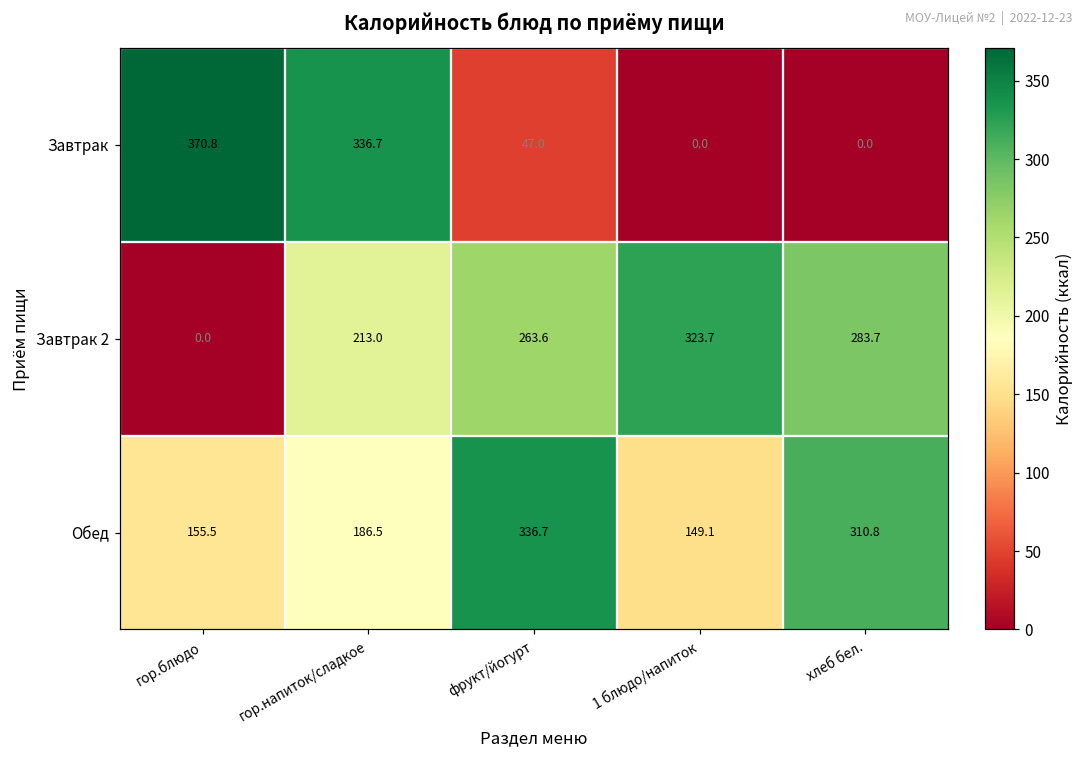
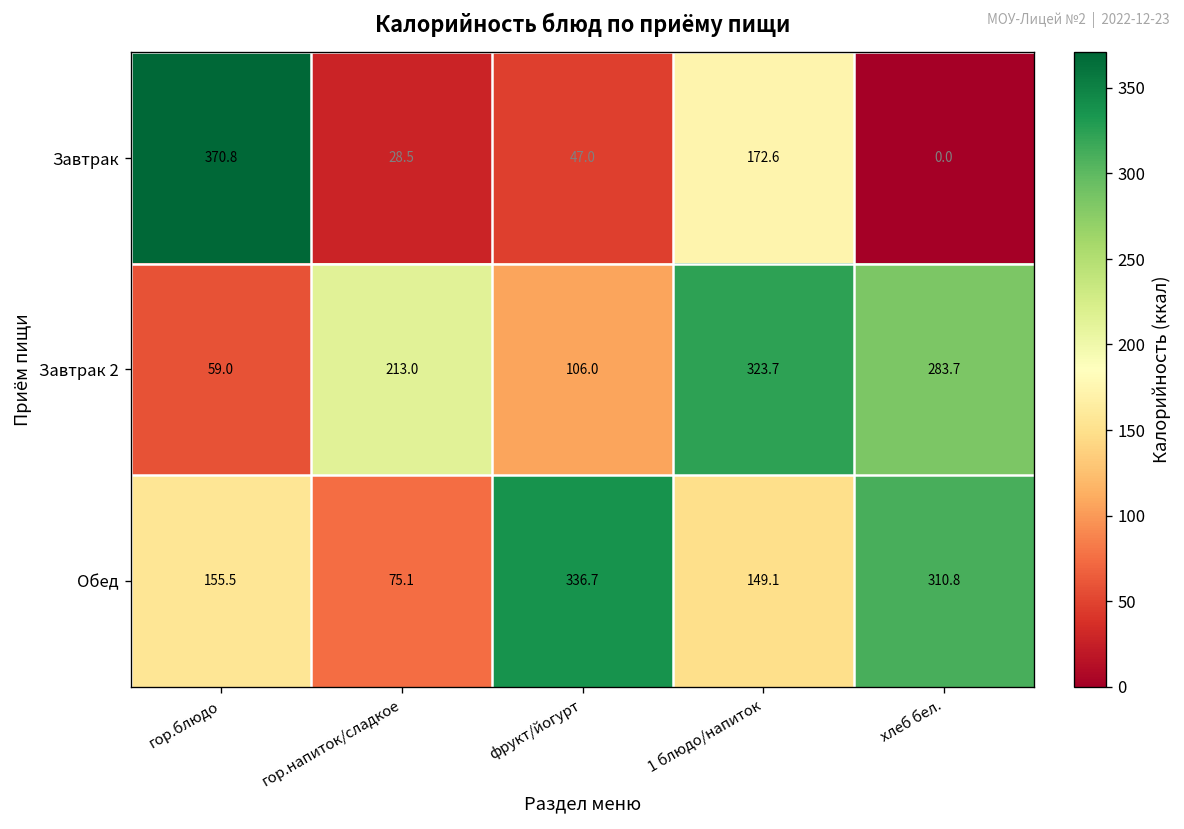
Завтрак, гор.напиток/сладкое: 336.7 -> 28.5
Завтрак, 1 блюдо/напиток: 0.0 -> 172.6
Завтрак 2, гор.блюдо: 0.0 -> 59.0
Завтрак 2, фрукт/йогурт: 263.6 -> 106.0
Обед, гор.напиток/сладкое: 186.5 -> 75.1
